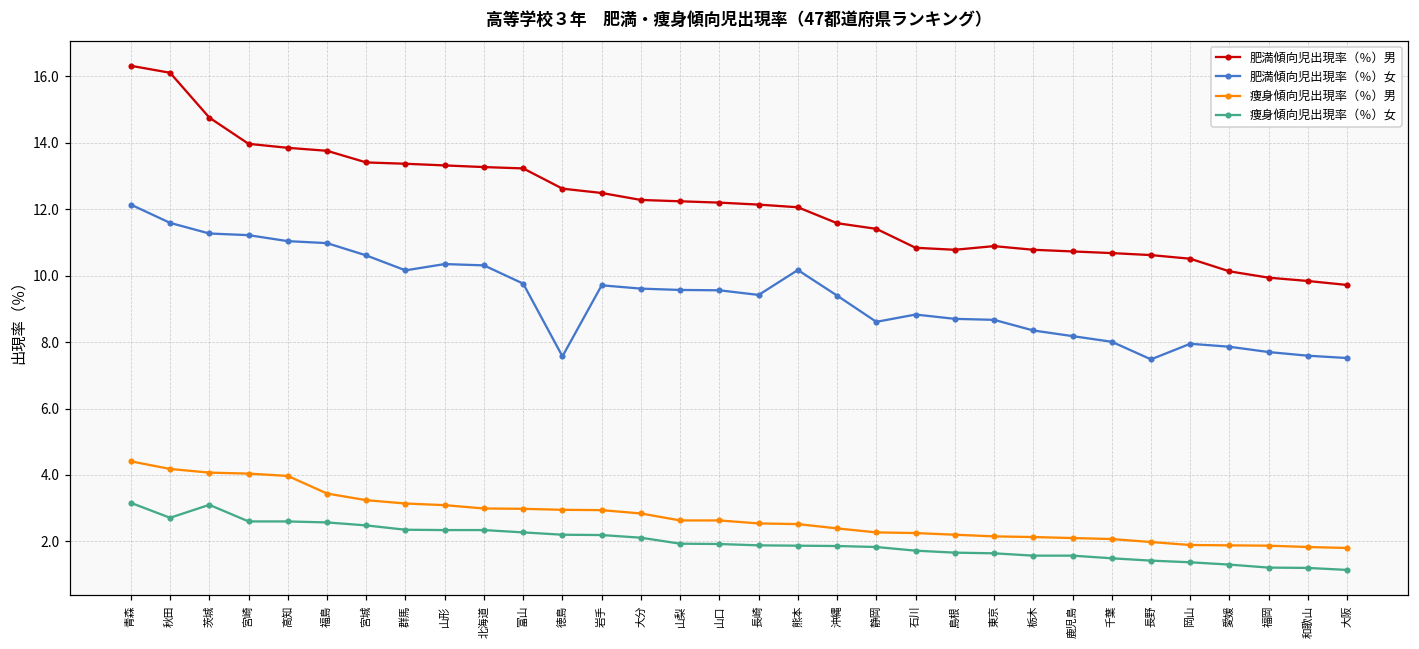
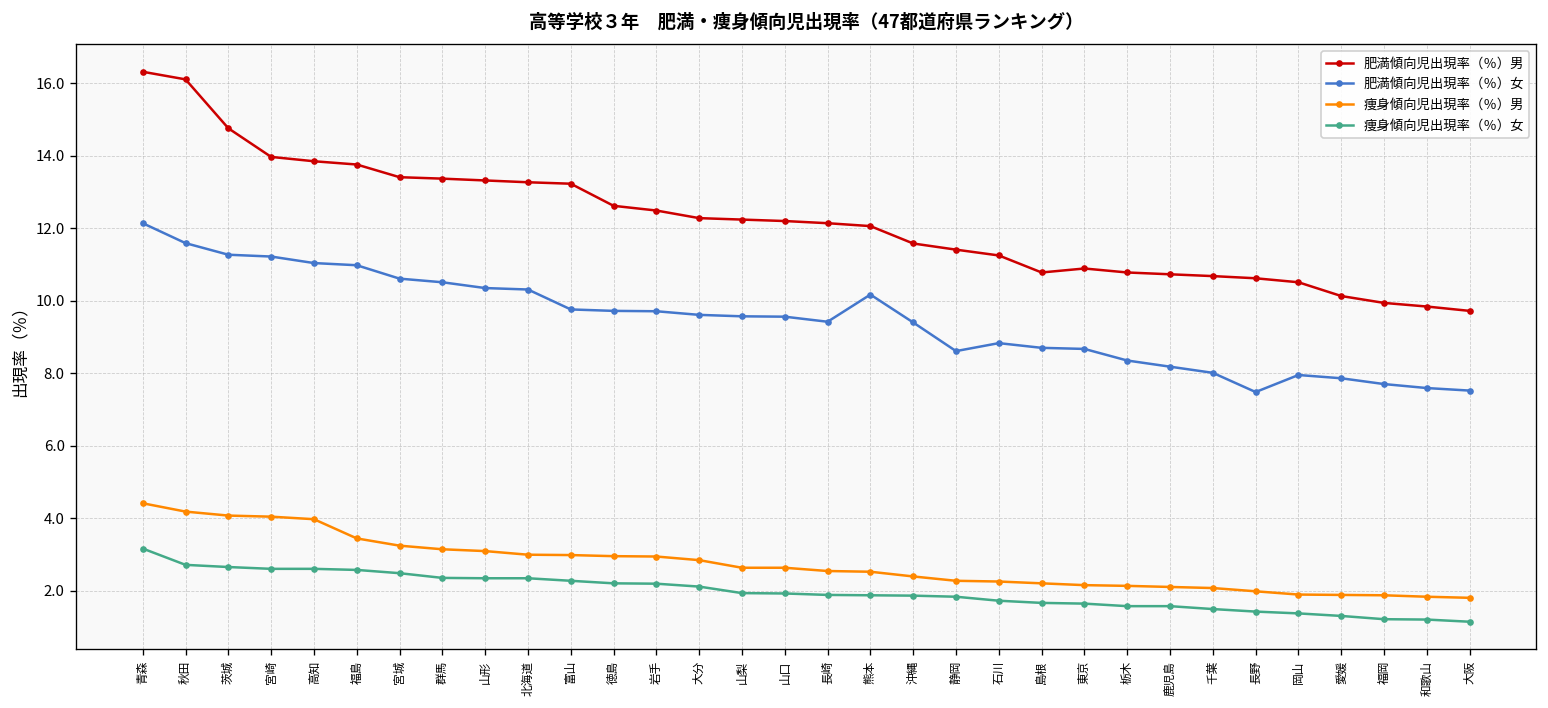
痩身傾向児出現率（％）女, 茨城: 3.1 -> 2.7
肥満傾向児出現率（％）女, 群馬: 10.2 -> 10.5
肥満傾向児出現率（％）女, 徳島: 7.6 -> 9.7
肥満傾向児出現率（％）男, 石川: 10.8 -> 11.3
